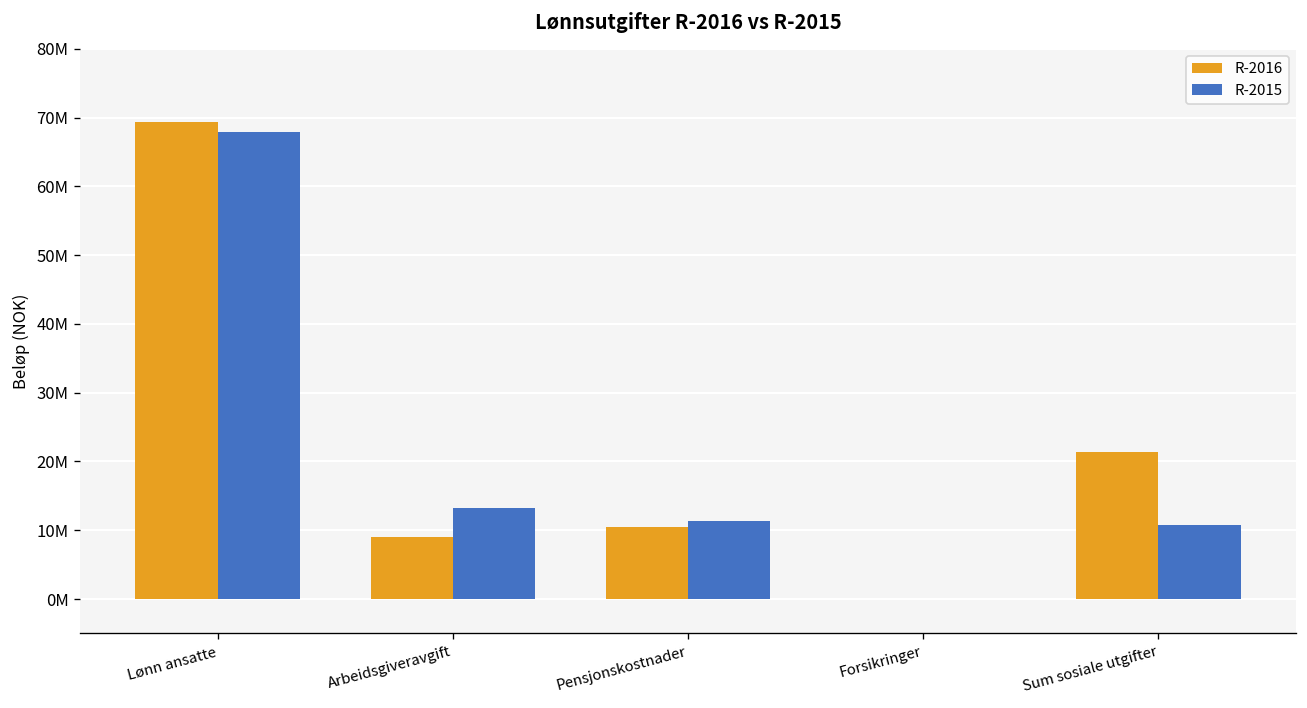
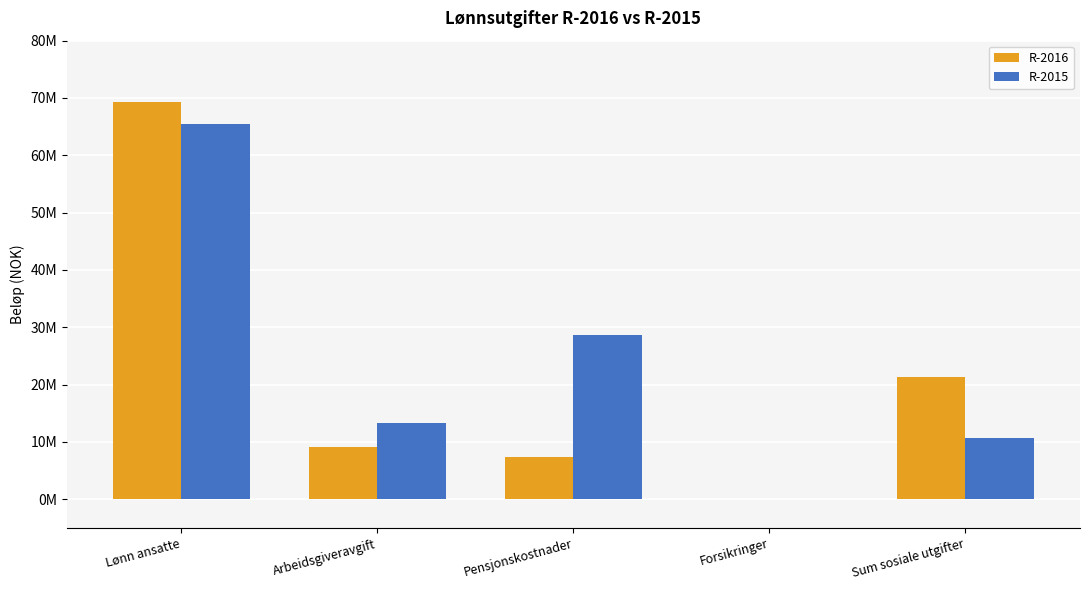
R-2015, Lønn ansatte: 68000000 -> 65000000
R-2016, Pensjonskostnader: 10000000 -> 7000000
R-2015, Pensjonskostnader: 11000000 -> 29000000
